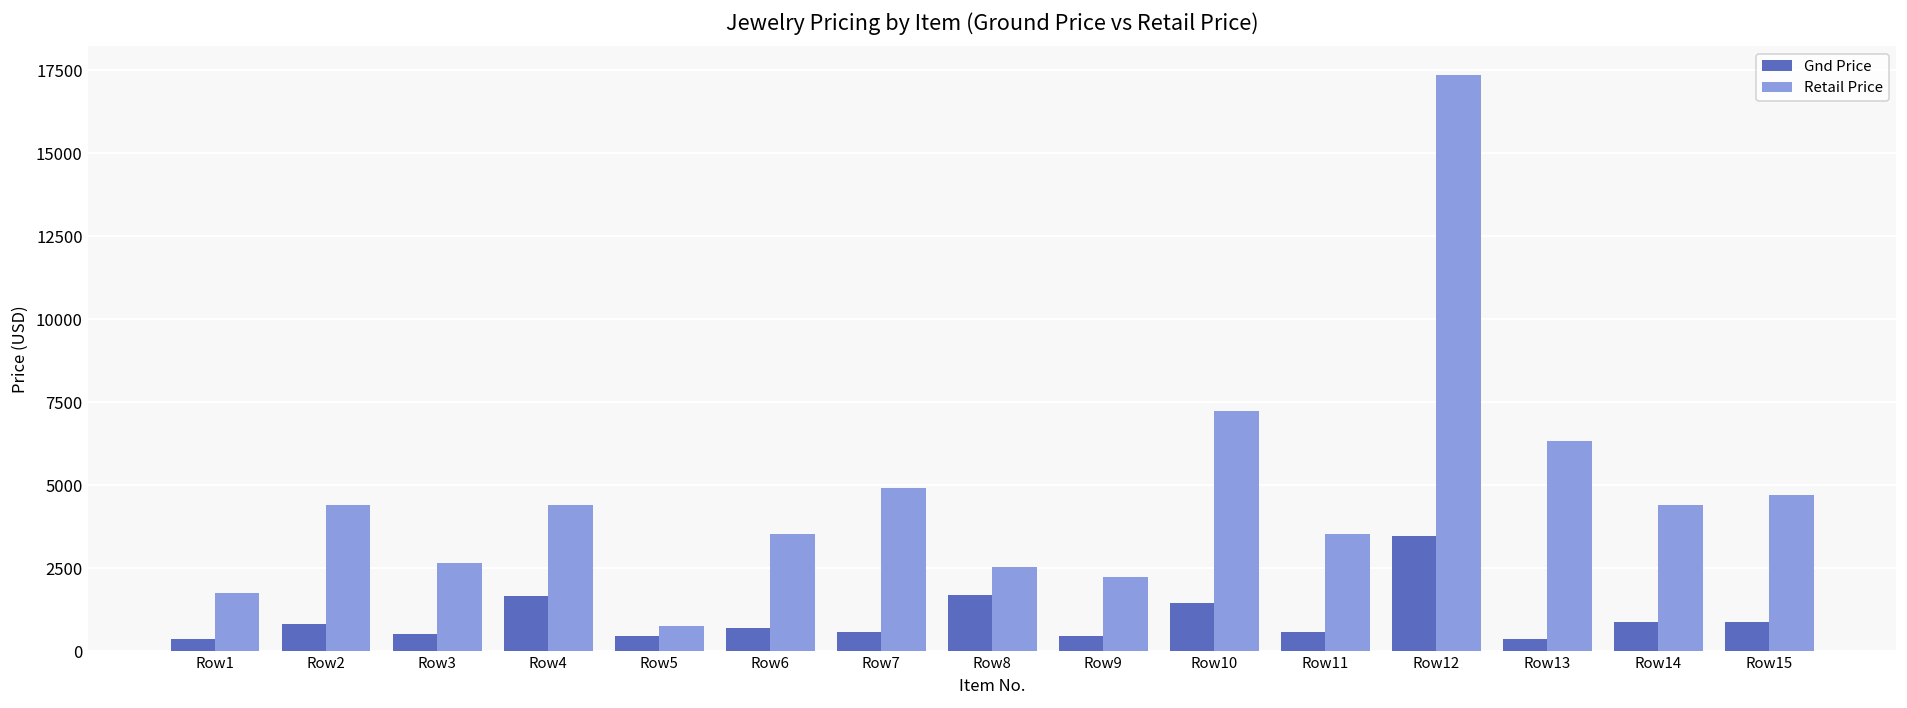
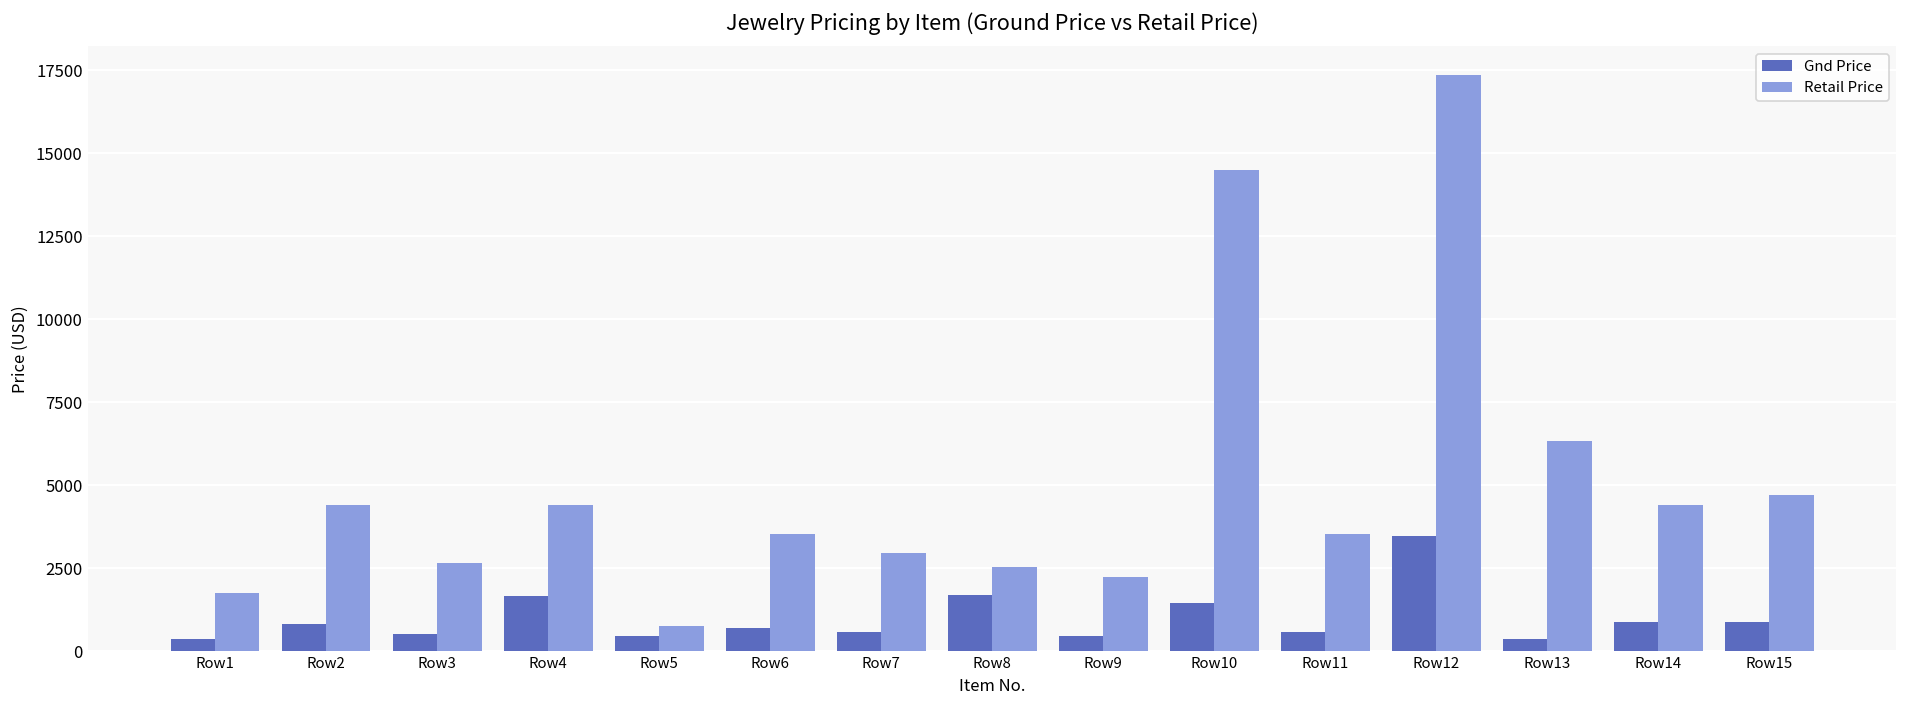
Retail Price, Row7: 4900 -> 2900
Retail Price, Row10: 7200 -> 14500
